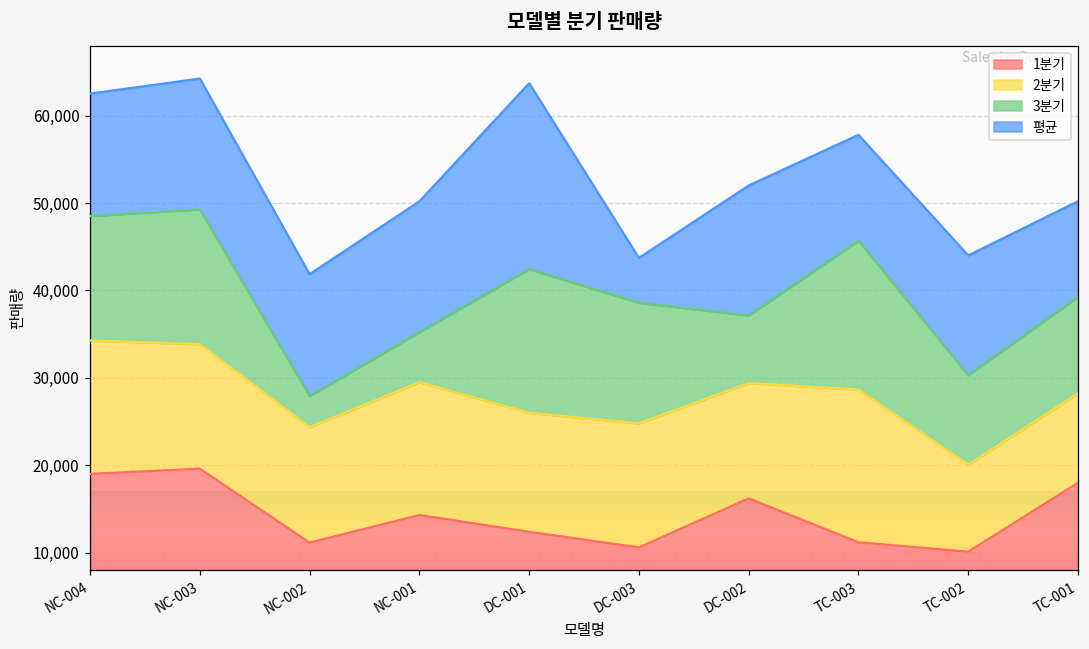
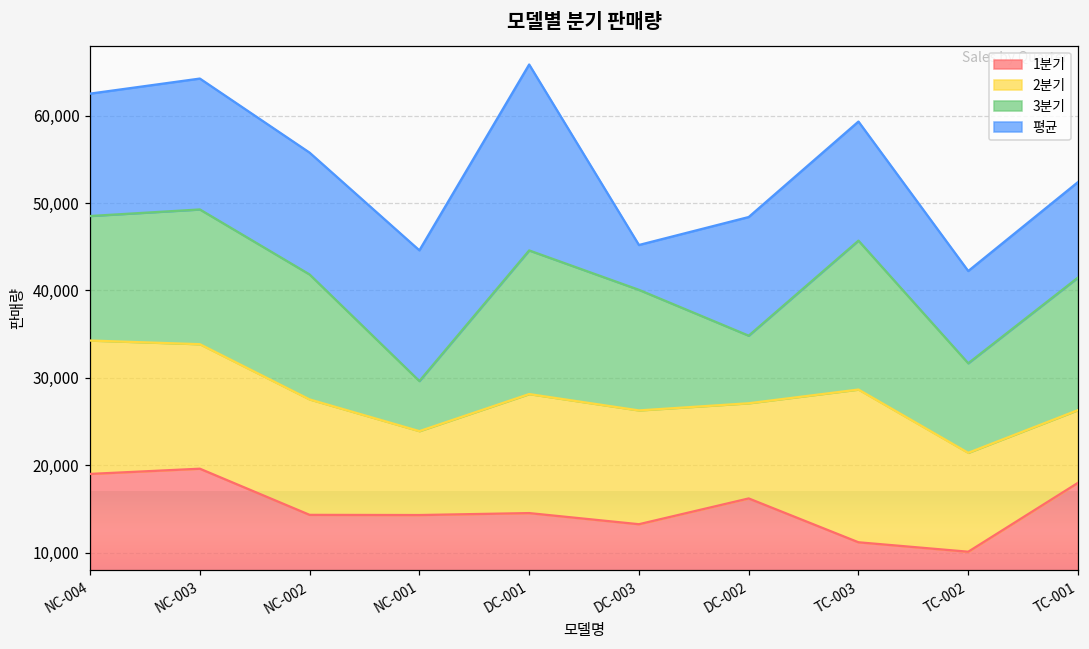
1분기, NC-002: 11,000 -> 14,000
3분기, NC-002: 4,000 -> 14,000
2분기, NC-001: 15,000 -> 10,000
1분기, DC-001: 12,000 -> 15,000
1분기, DC-003: 11,000 -> 13,000
2분기, DC-003: 14,000 -> 13,000
2분기, DC-002: 13,000 -> 11,000
평균, DC-002: 15,000 -> 14,000
평균, TC-003: 12,000 -> 14,000
2분기, TC-002: 10,000 -> 11,000
평균, TC-002: 14,000 -> 11,000
2분기, TC-001: 10,000 -> 8,000
3분기, TC-001: 11,000 -> 15,000
